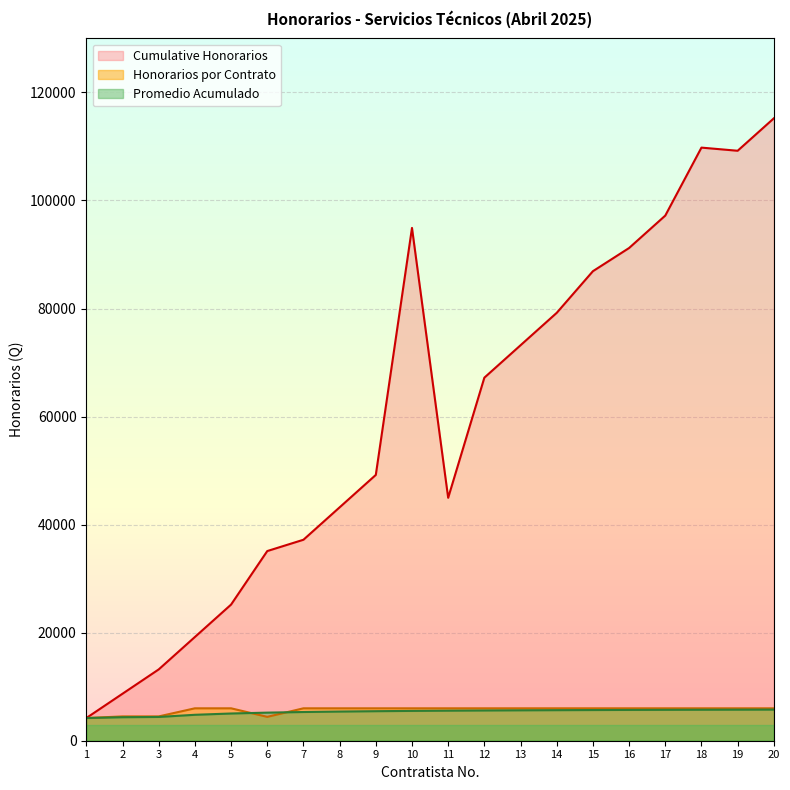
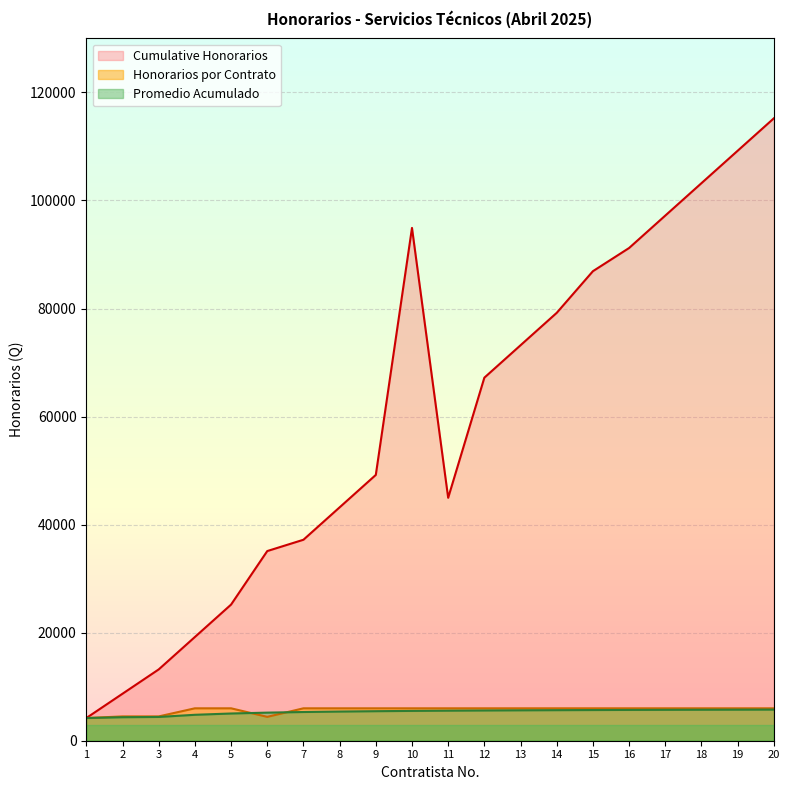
Cumulative Honorarios, 18: 110000 -> 103000
